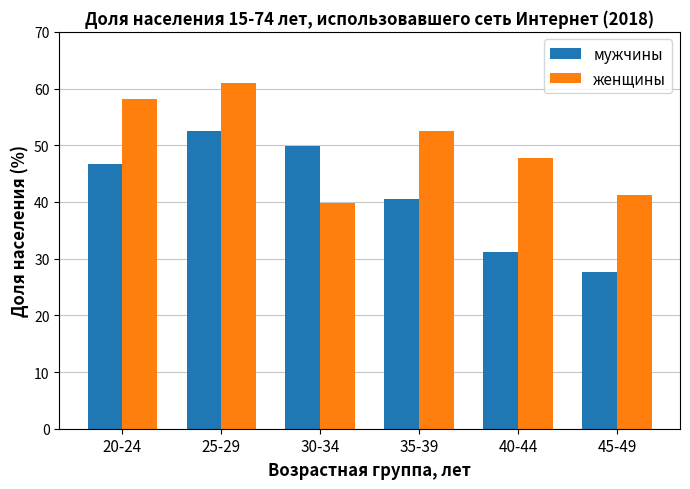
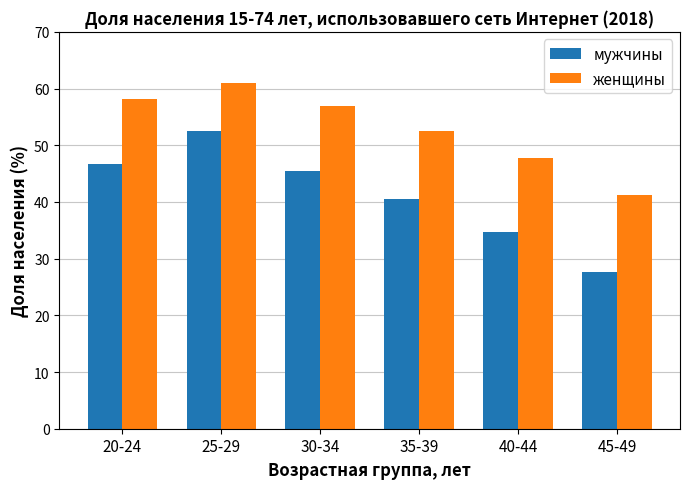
мужчины, 30-34: 50 -> 46
женщины, 30-34: 40 -> 57
мужчины, 40-44: 31 -> 35
